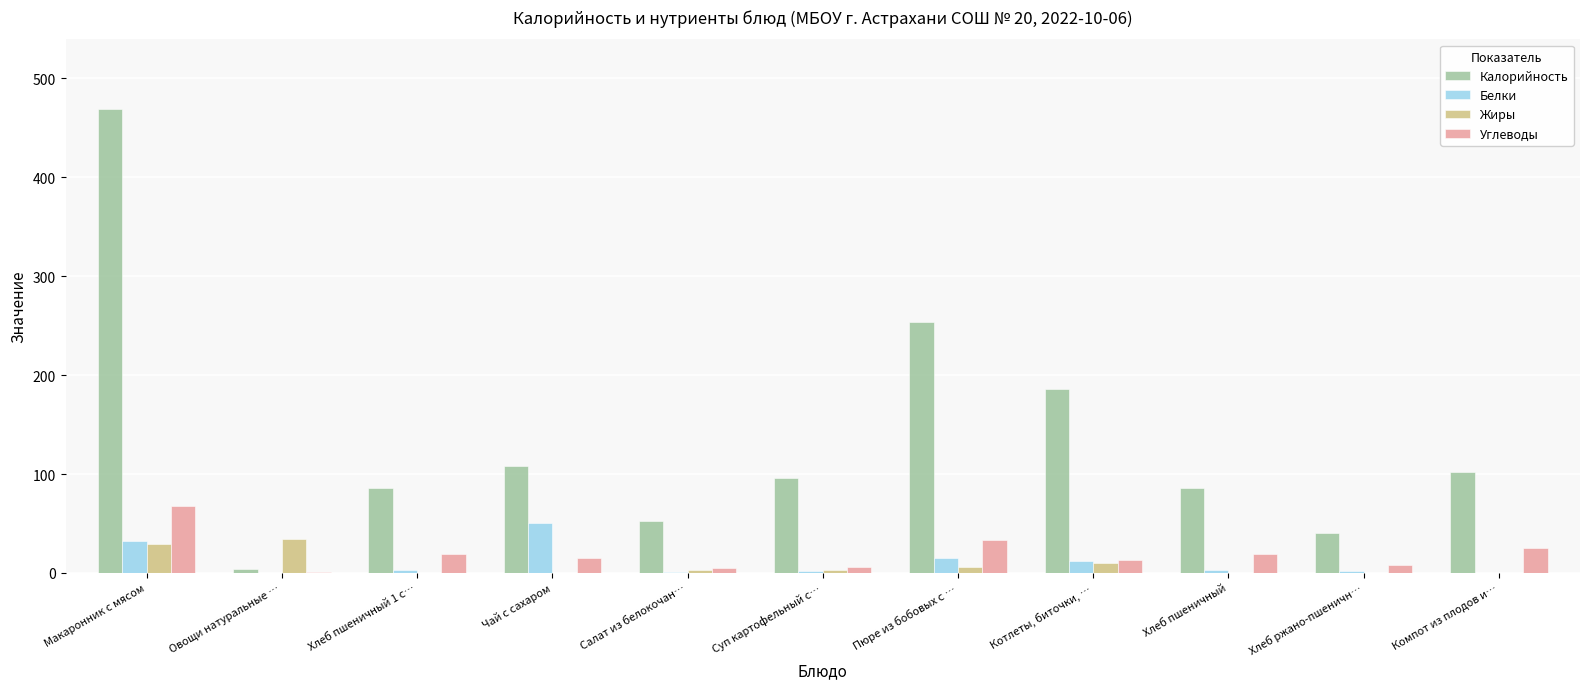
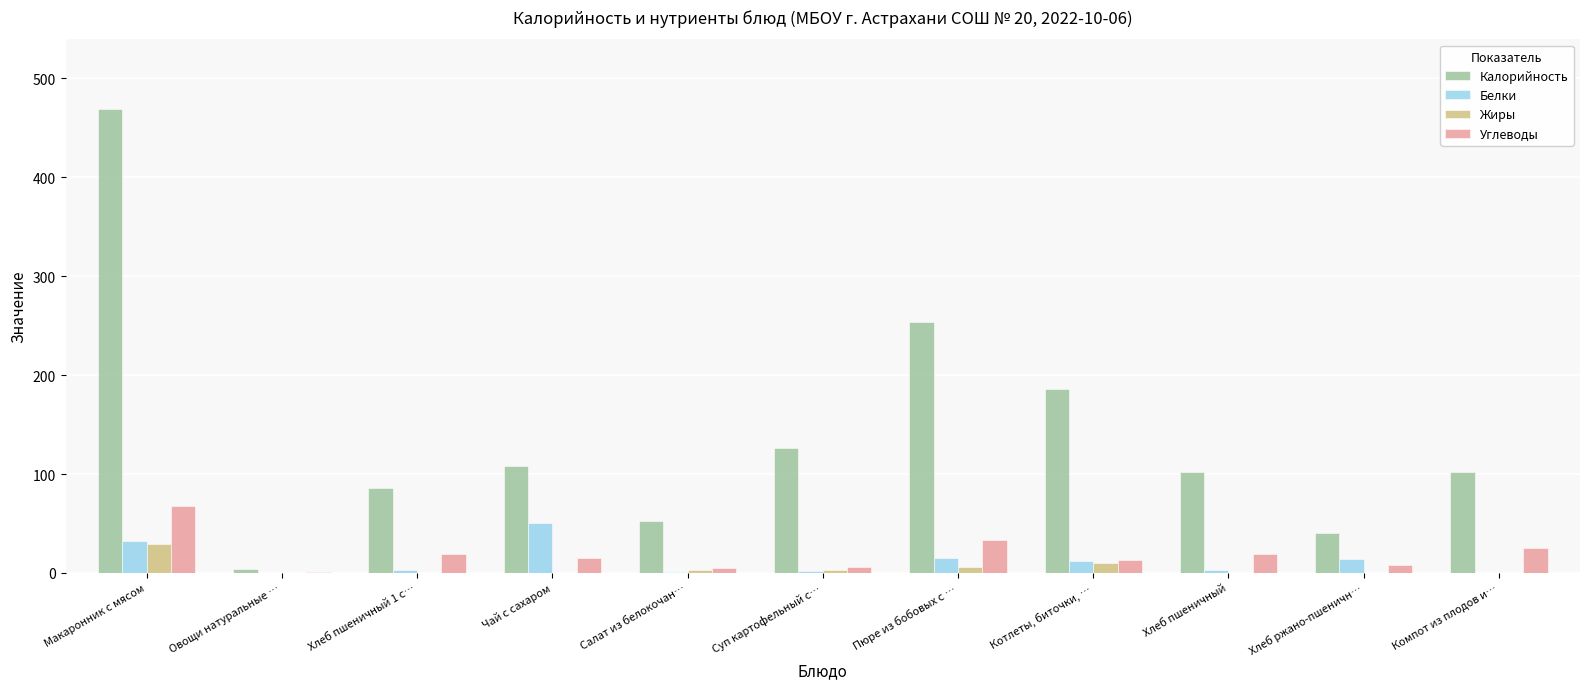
Жиры, Овощи натуральные …: 30 -> 0
Калорийность, Суп картофельный с…: 100 -> 130
Калорийность, Хлеб пшеничный: 90 -> 100
Белки, Хлеб ржано-пшеничн…: 0 -> 10
